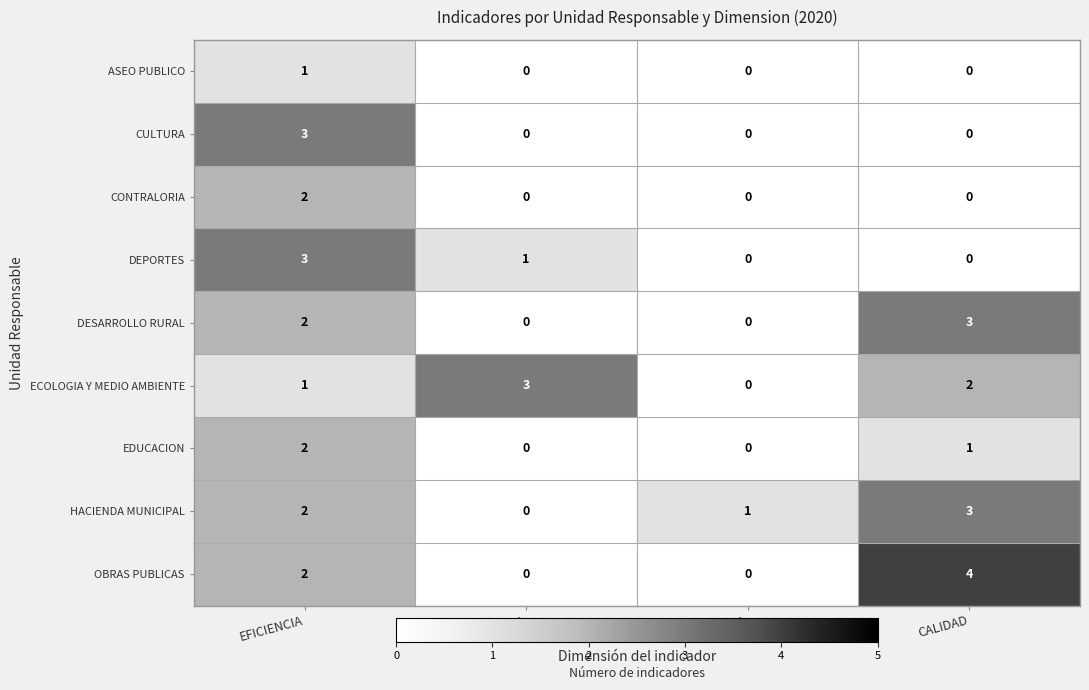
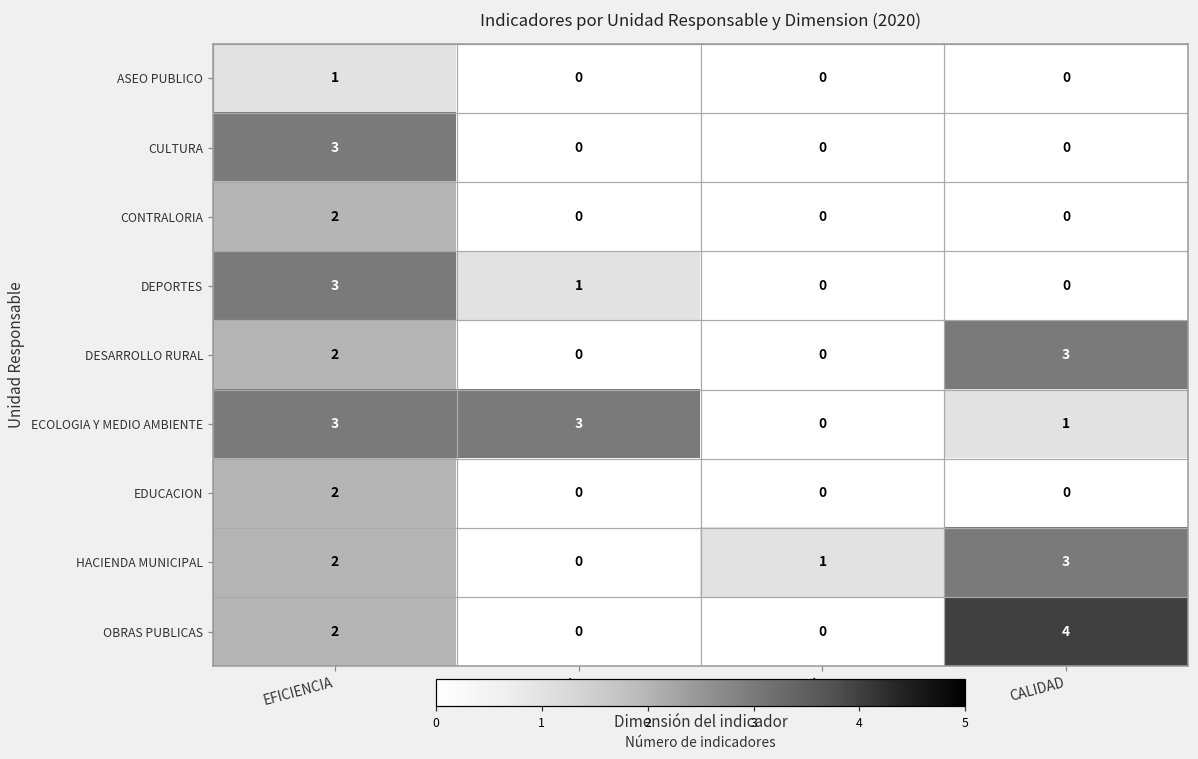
ECOLOGIA Y MEDIO AMBIENTE, EFICIENCIA: 1 -> 3
ECOLOGIA Y MEDIO AMBIENTE, CALIDAD: 2 -> 1
EDUCACION, CALIDAD: 1 -> 0
